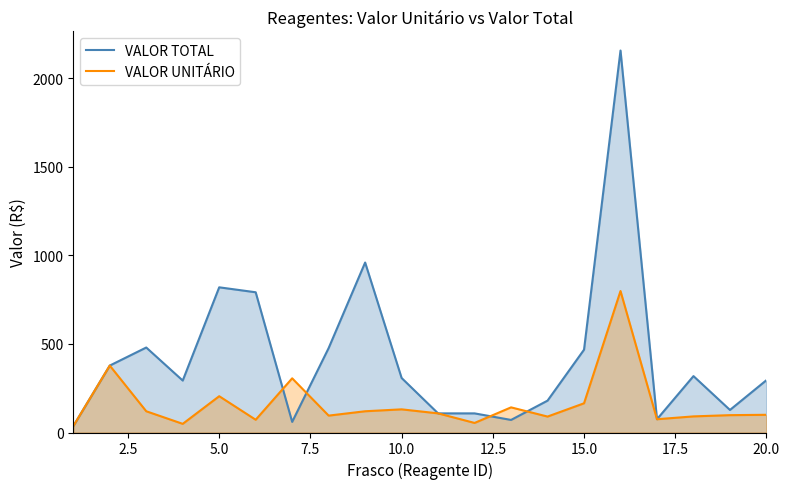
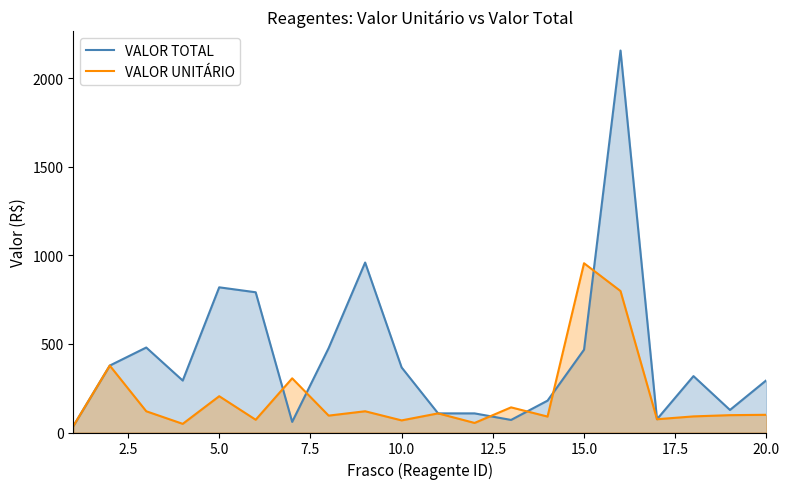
VALOR TOTAL, 10.0: 310 -> 370
VALOR UNITÁRIO, 10.0: 130 -> 70
VALOR UNITÁRIO, 15.0: 170 -> 960
